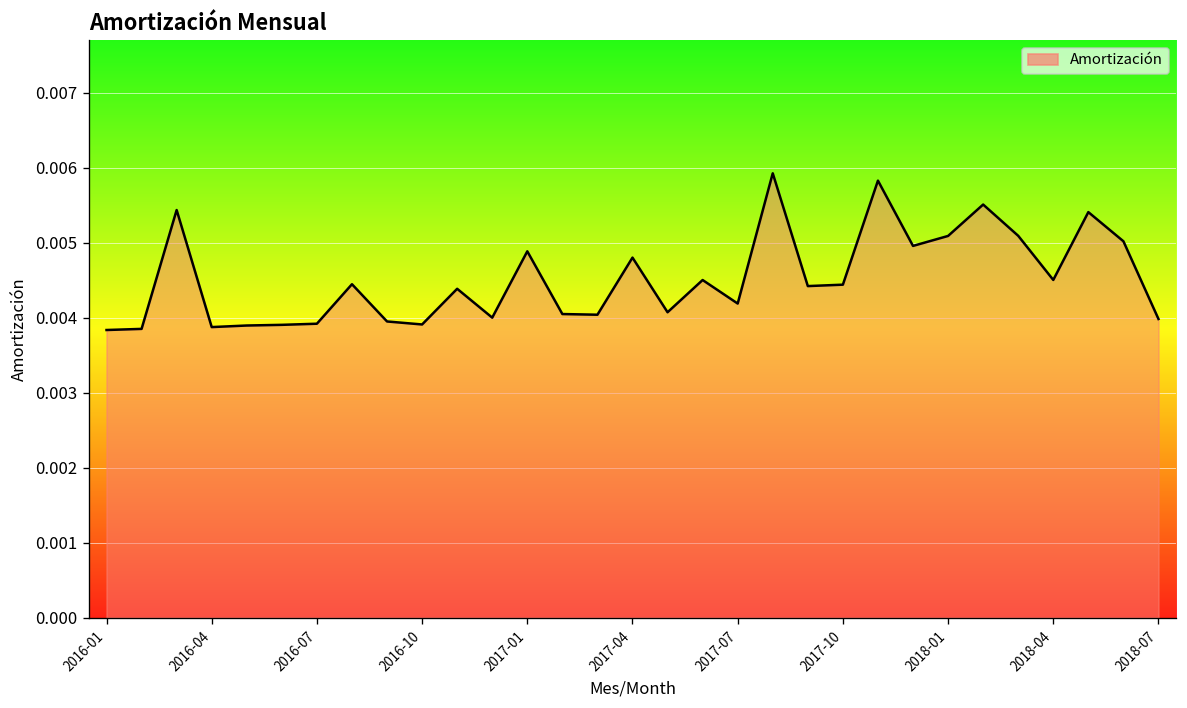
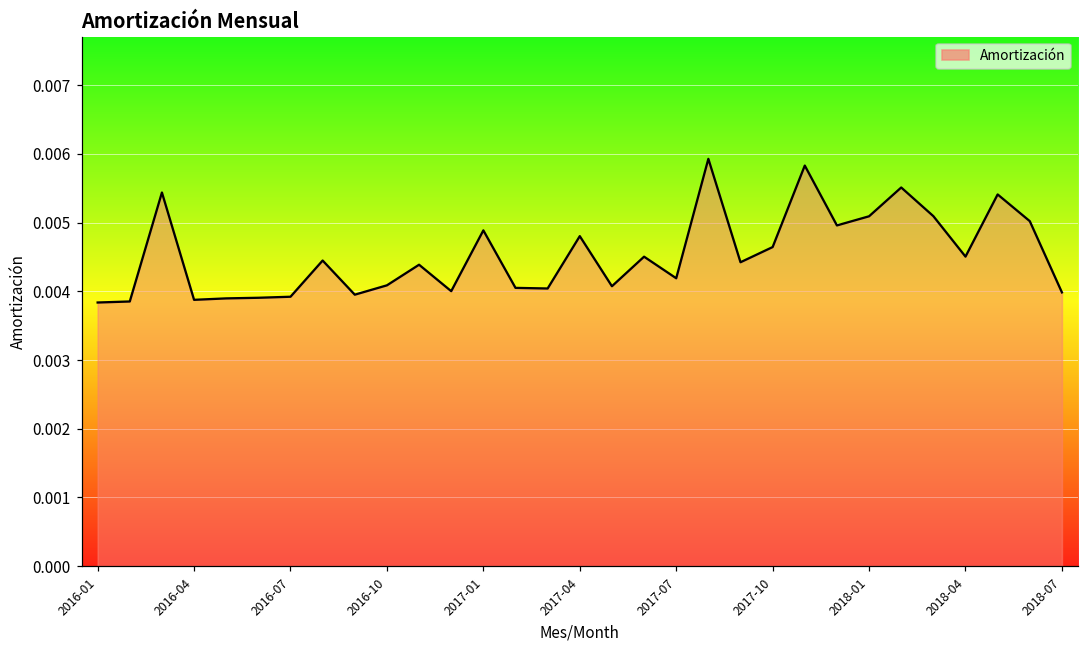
2016-10: 0.0039 -> 0.0041
2017-10: 0.0044 -> 0.0046
